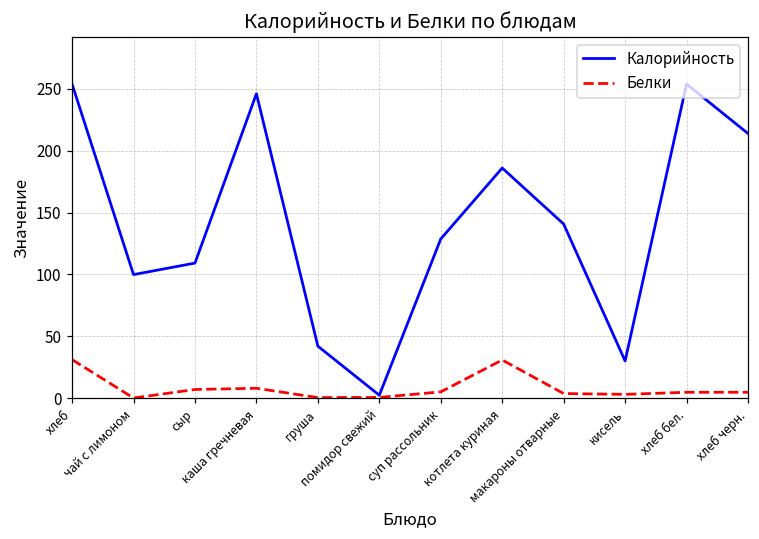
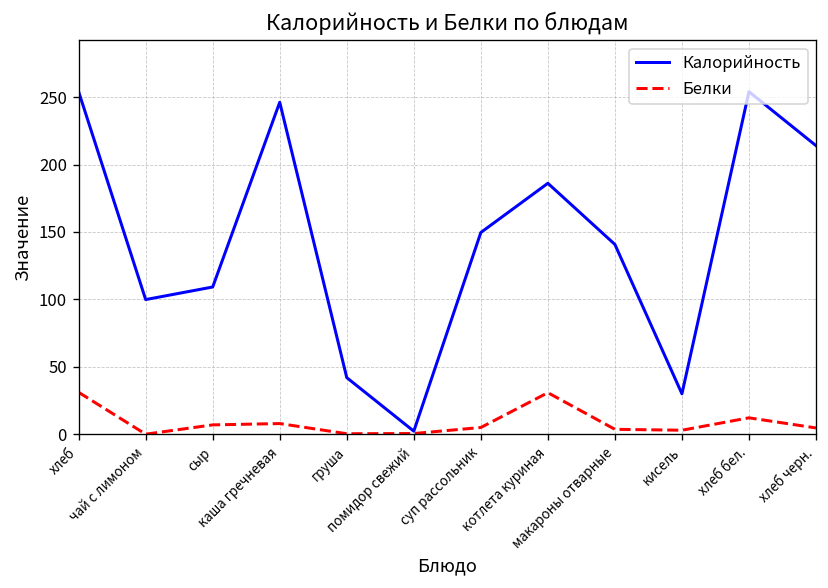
Калорийность, суп рассольник: 129 -> 150
Белки, хлеб бел.: 5 -> 12
